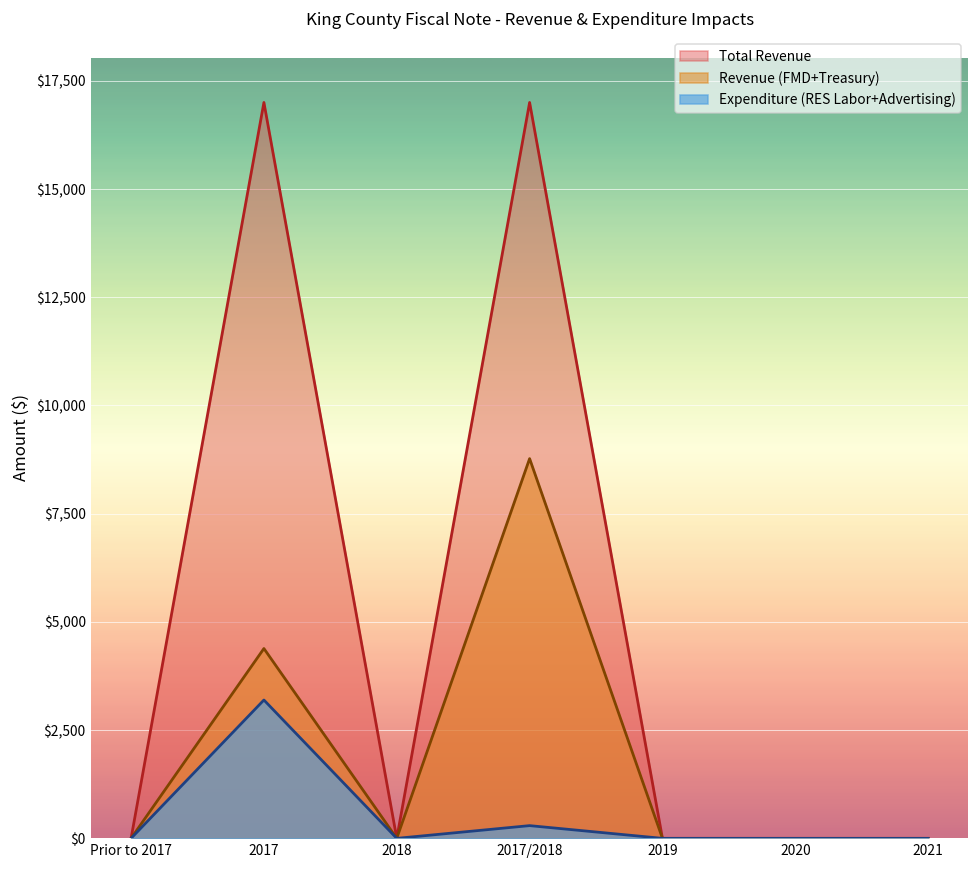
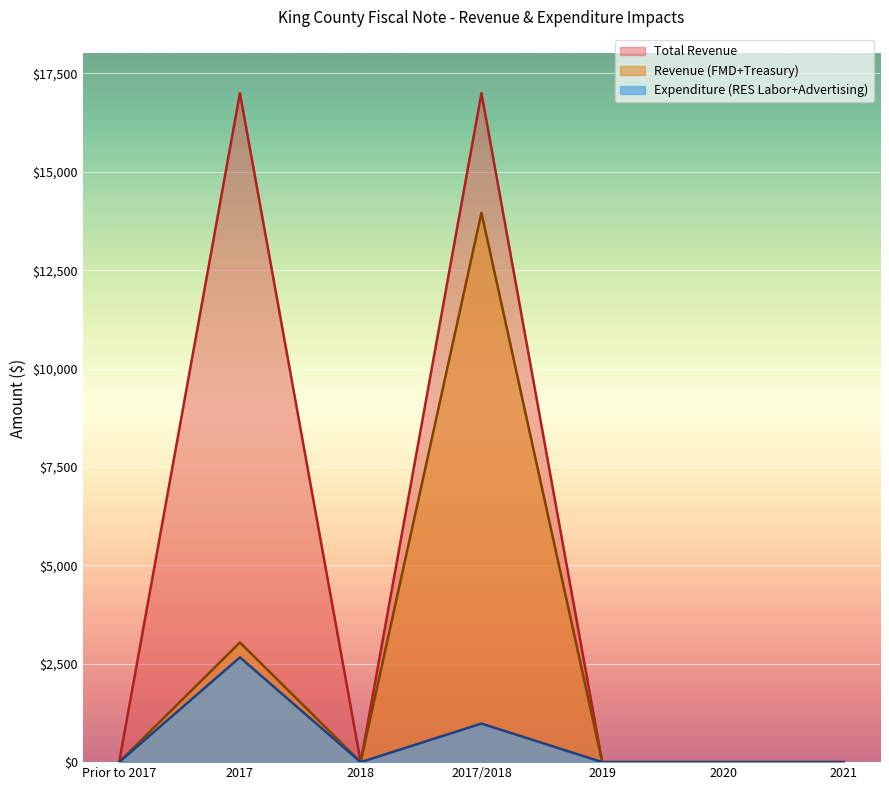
Revenue (FMD+Treasury), 2017: $4,400 -> $3,000
Expenditure (RES Labor+Advertising), 2017: $3,200 -> $2,700
Revenue (FMD+Treasury), 2017/2018: $8,800 -> $14,000
Expenditure (RES Labor+Advertising), 2017/2018: $300 -> $1,000
